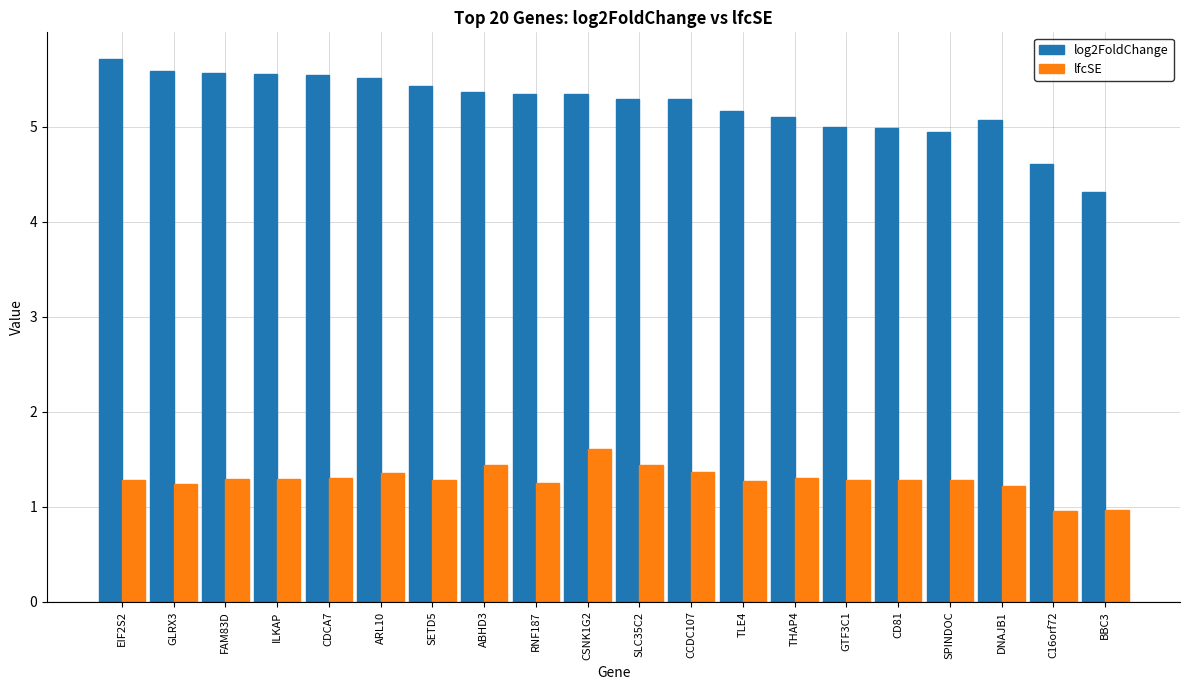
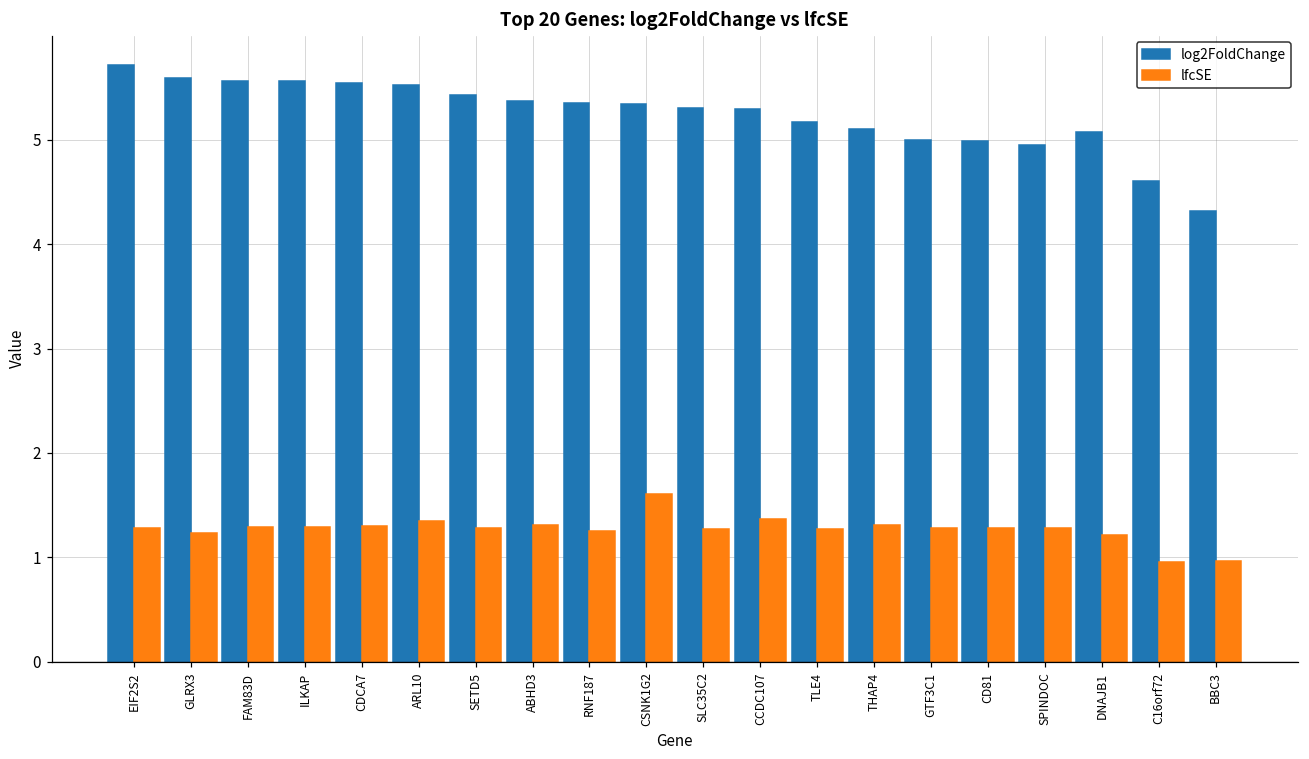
lfcSE, ABHD3: 1.4 -> 1.3
lfcSE, SLC35C2: 1.4 -> 1.3
